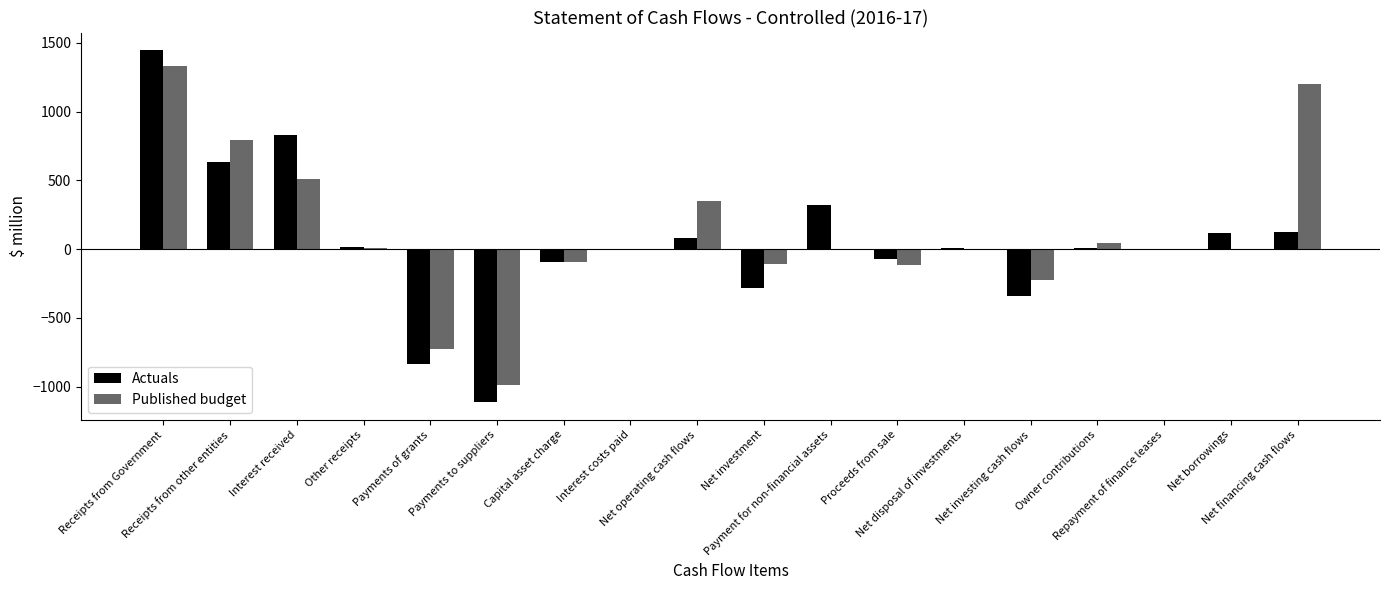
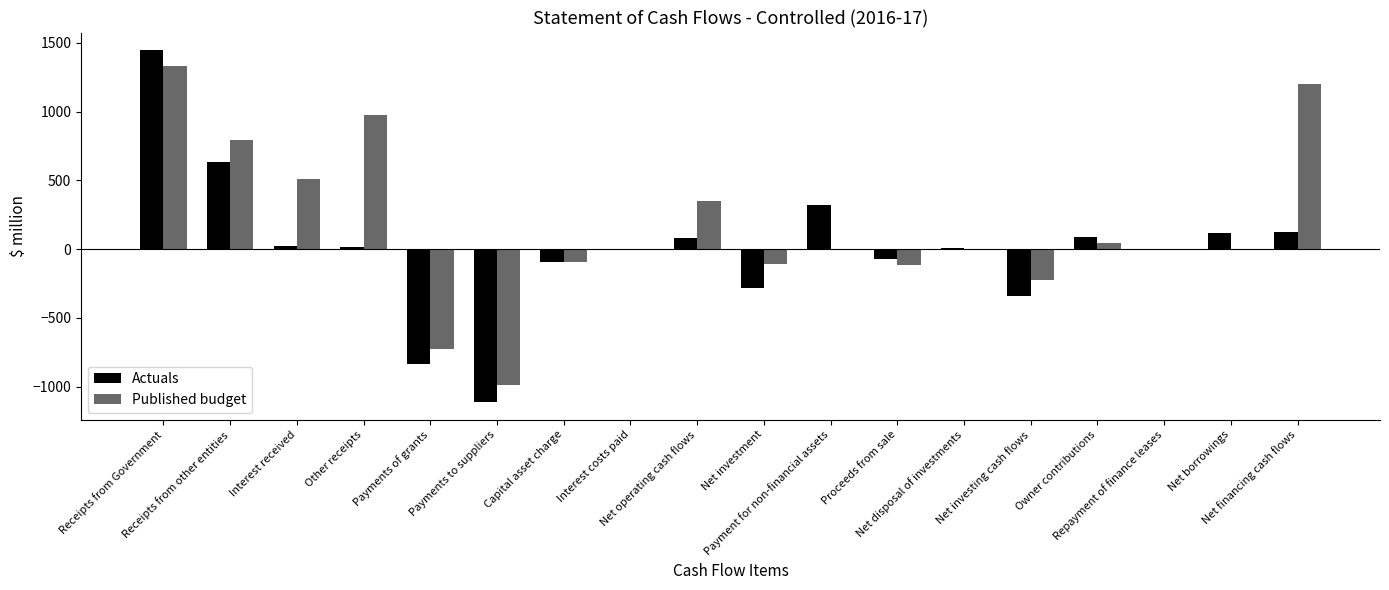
Actuals, Interest received: 830 -> 20
Published budget, Other receipts: 10 -> 970
Actuals, Owner contributions: 10 -> 90
